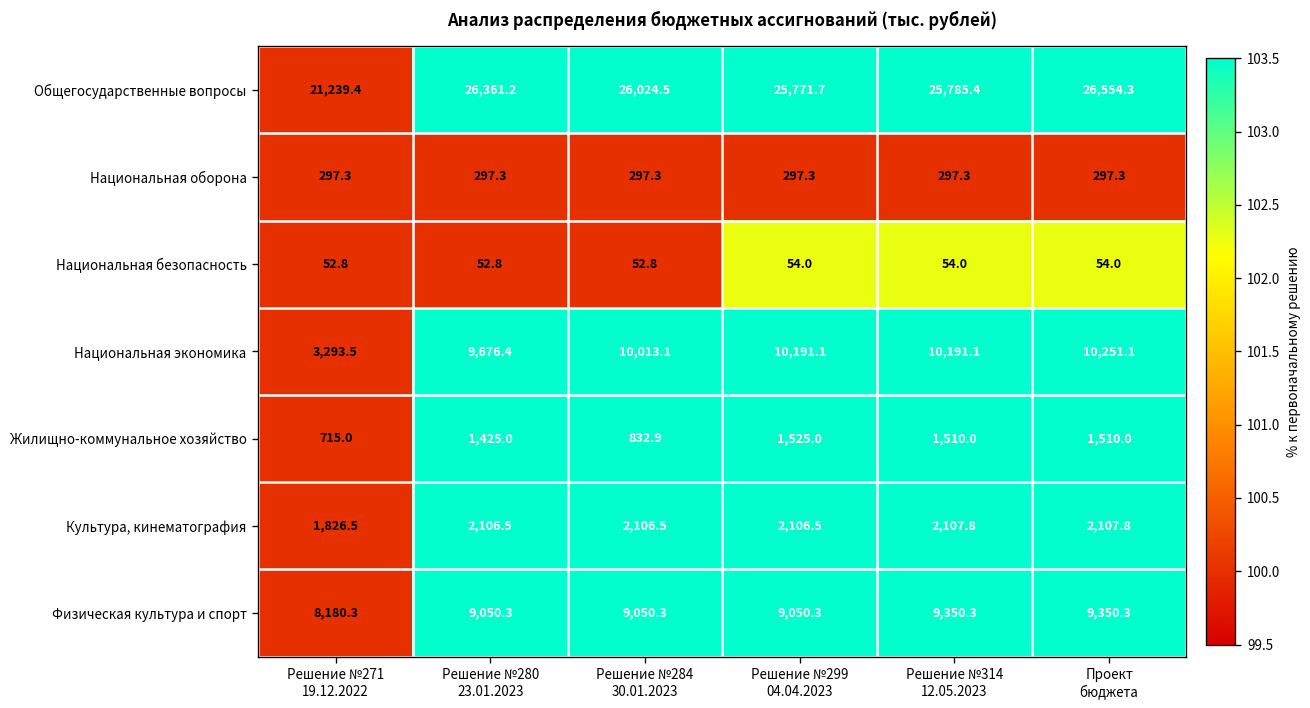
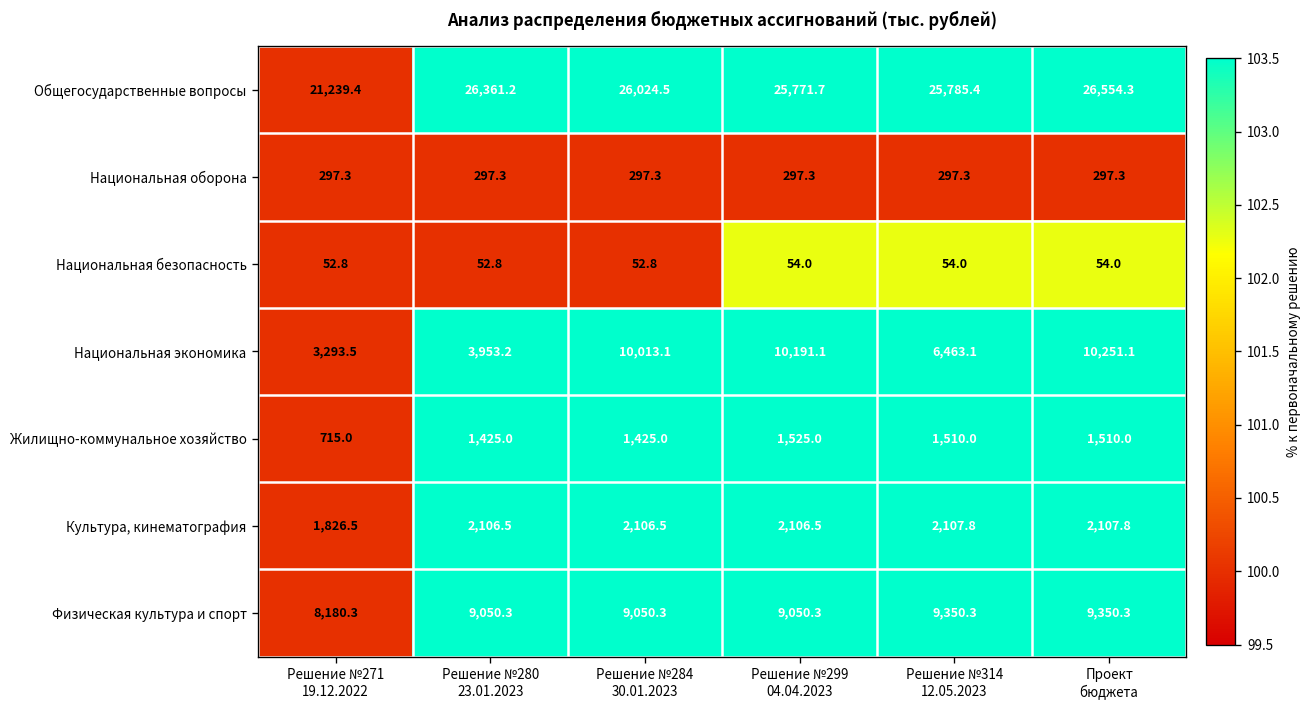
Национальная экономика, Решение №280 23.01.2023: 9,676.4 -> 3,953.2
Национальная экономика, Решение №314 12.05.2023: 10,191.1 -> 6,463.1
Жилищно-коммунальное хозяйство, Решение №284 30.01.2023: 832.9 -> 1,425.0
